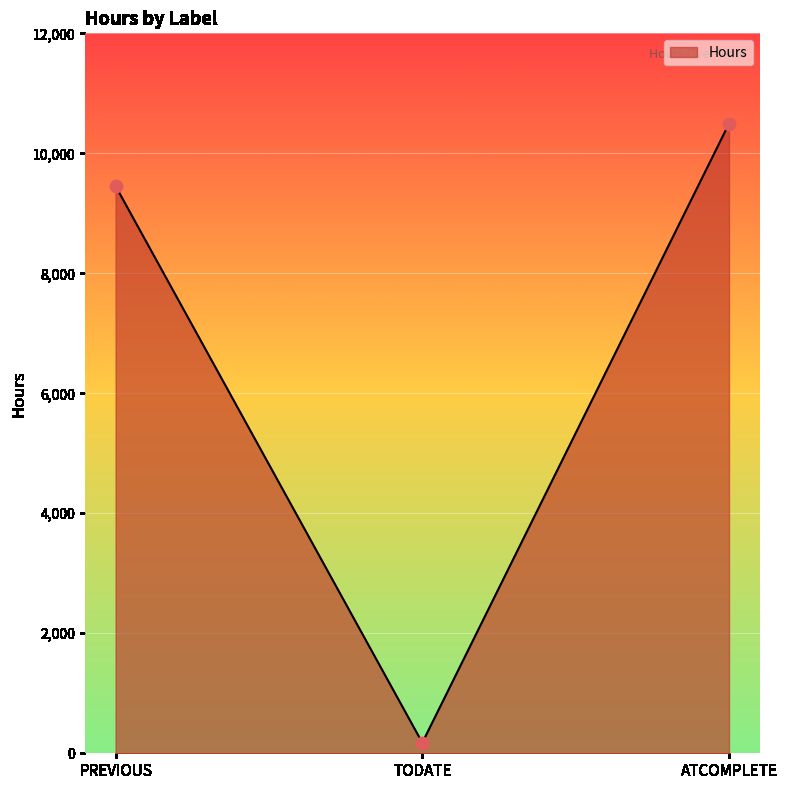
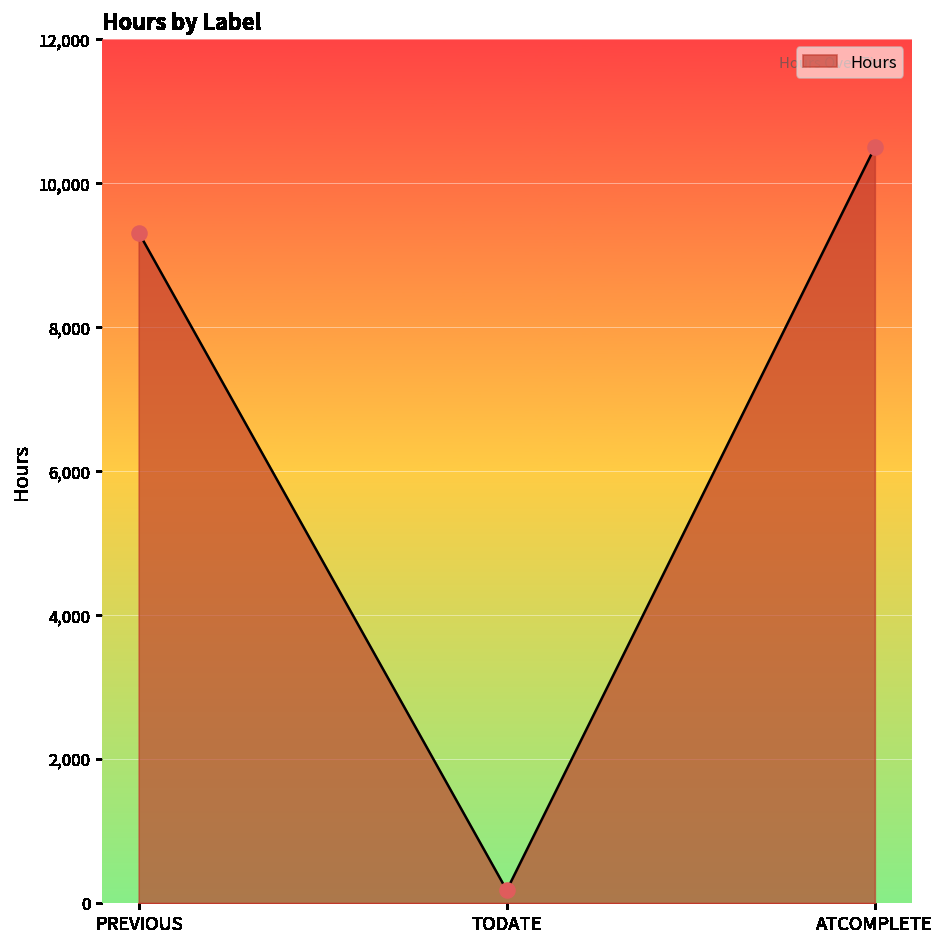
PREVIOUS: 9,500 -> 9,300
